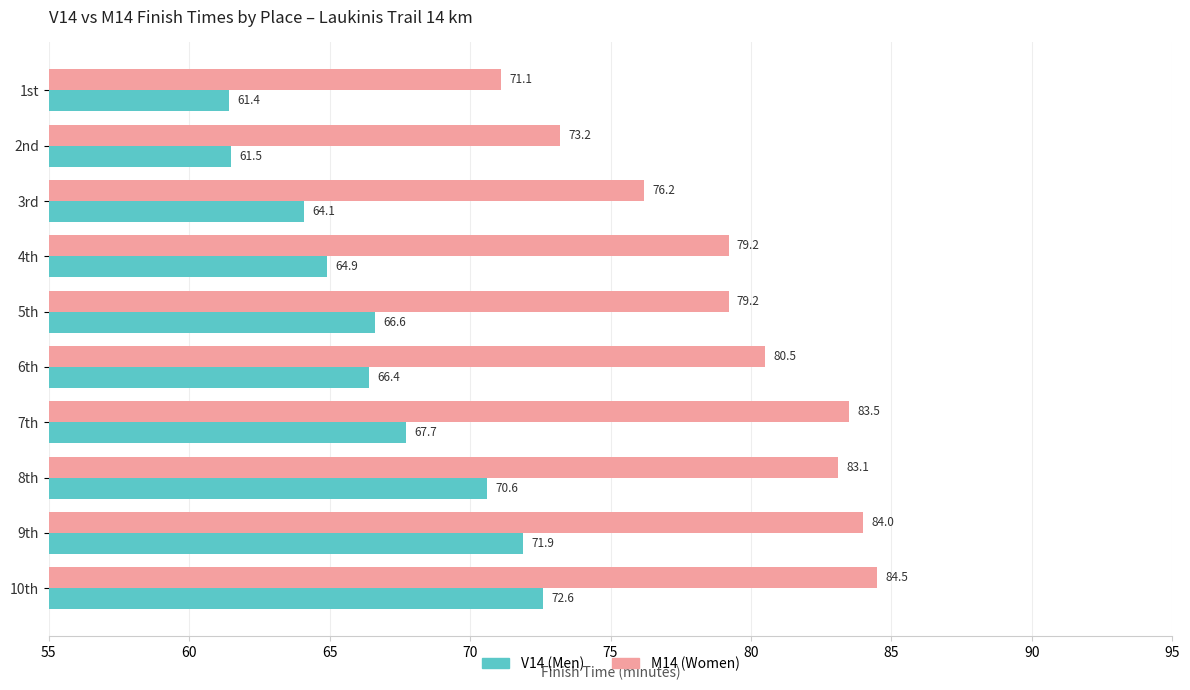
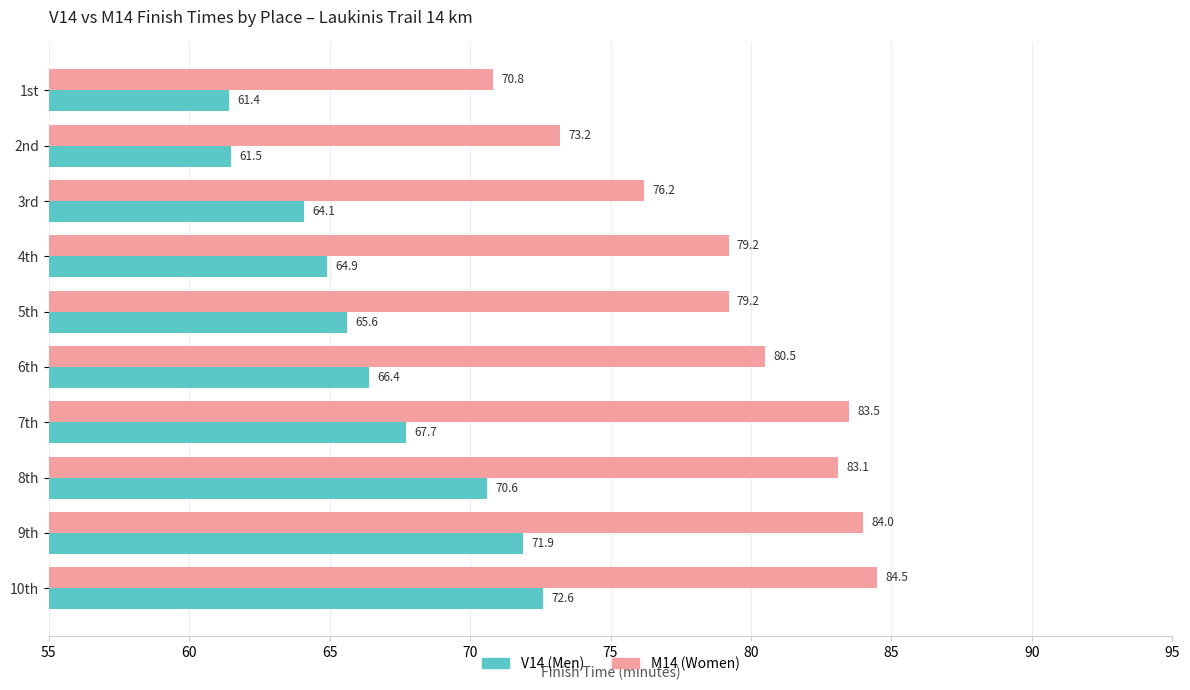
M14 (Women), 1st: 71.1 -> 70.8
V14 (Men), 5th: 66.6 -> 65.6
